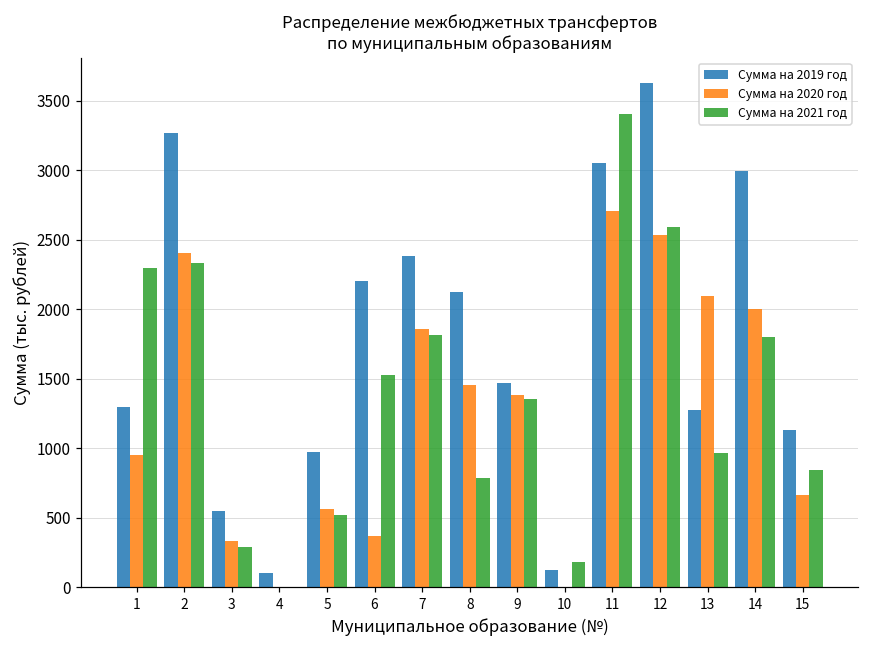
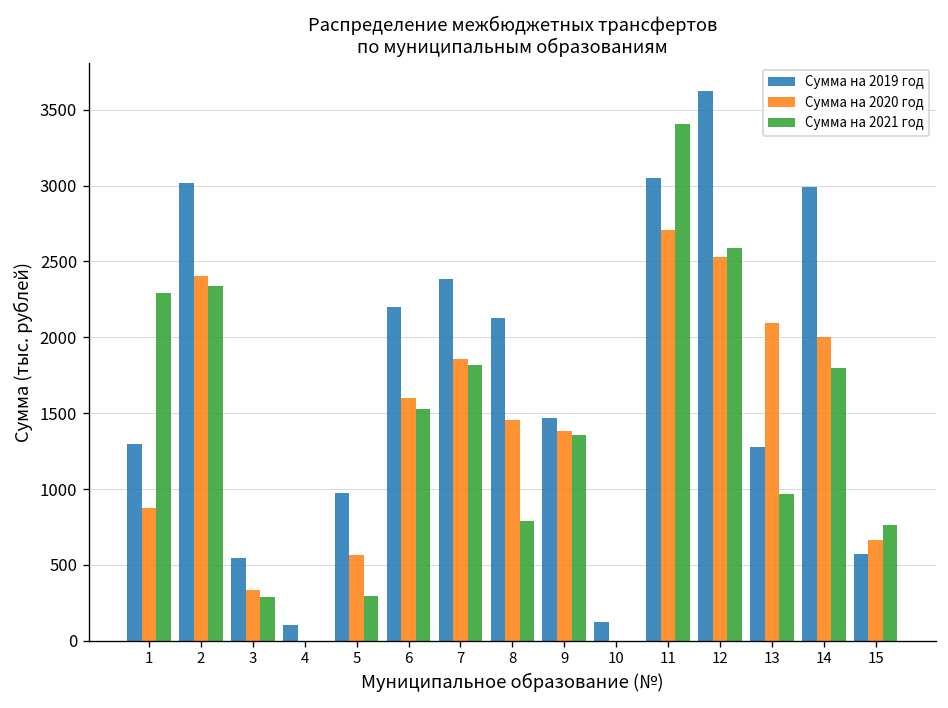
Сумма на 2020 год, 1: 950 -> 870
Сумма на 2019 год, 2: 3270 -> 3020
Сумма на 2021 год, 5: 520 -> 290
Сумма на 2020 год, 6: 370 -> 1600
Сумма на 2021 год, 10: 180 -> 0
Сумма на 2019 год, 15: 1140 -> 570
Сумма на 2021 год, 15: 840 -> 760
